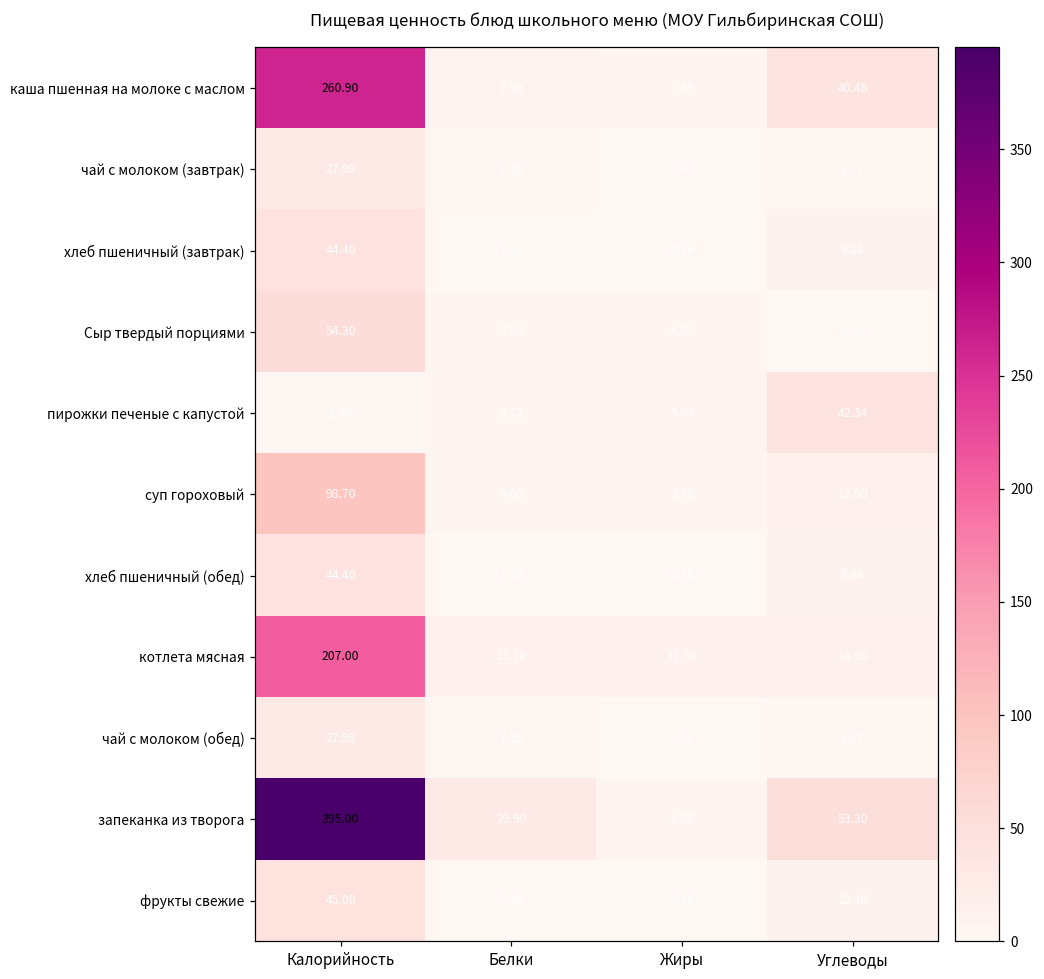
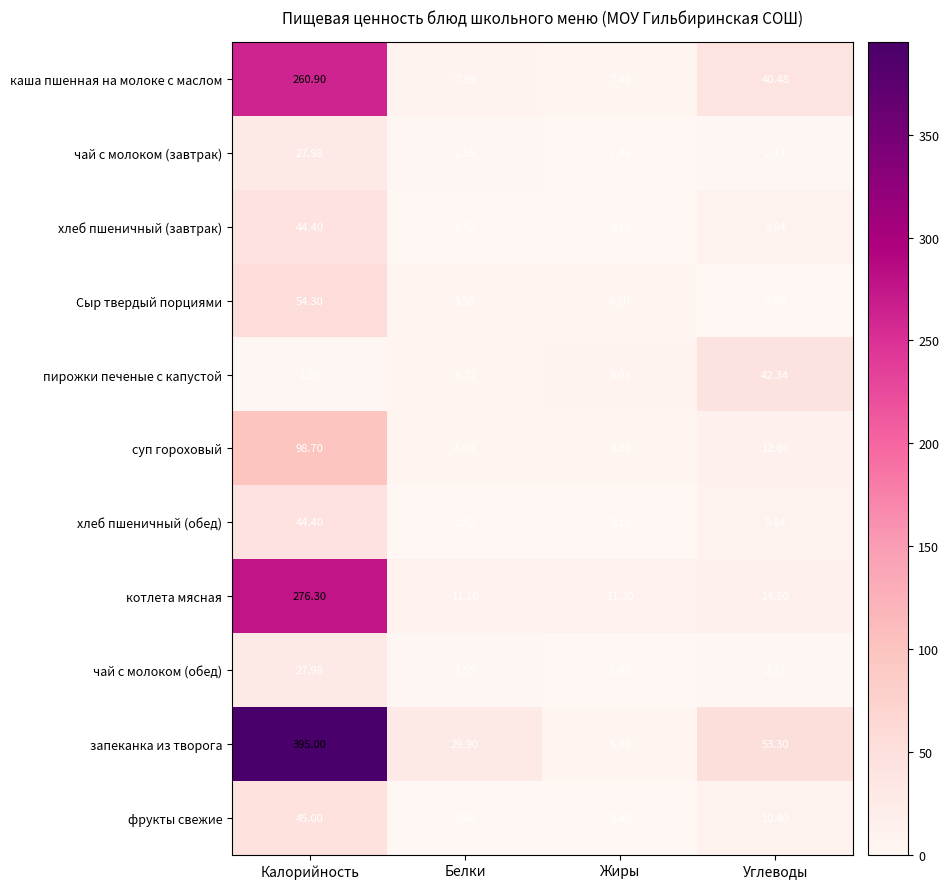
котлета мясная, Калорийность: 207.00 -> 276.30
